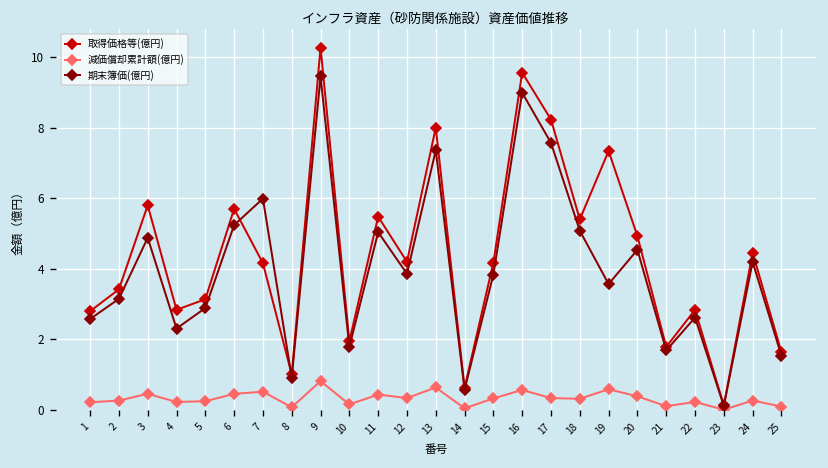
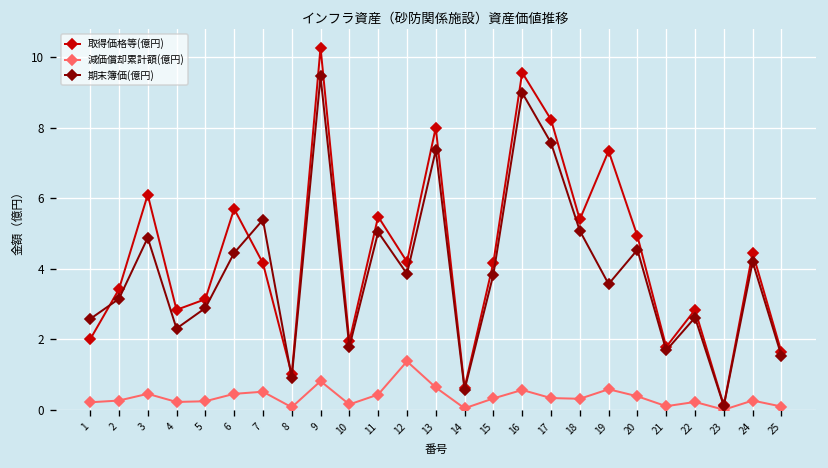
取得価格等(億円), 1: 2.8 -> 2.0
取得価格等(億円), 3: 5.8 -> 6.1
期末簿価(億円), 6: 5.2 -> 4.5
期末簿価(億円), 7: 6.0 -> 5.4
減価償却累計額(億円), 12: 0.3 -> 1.4
